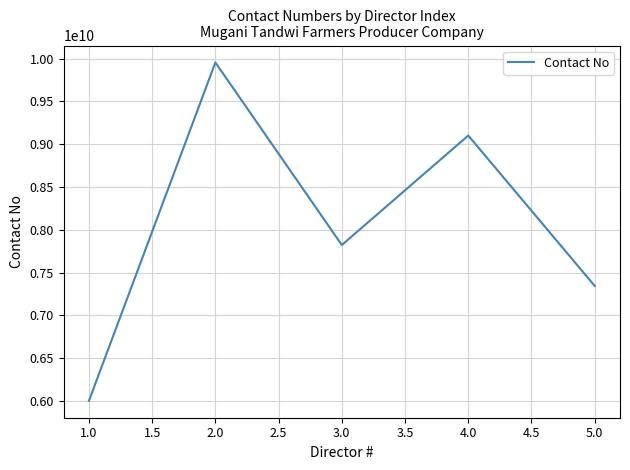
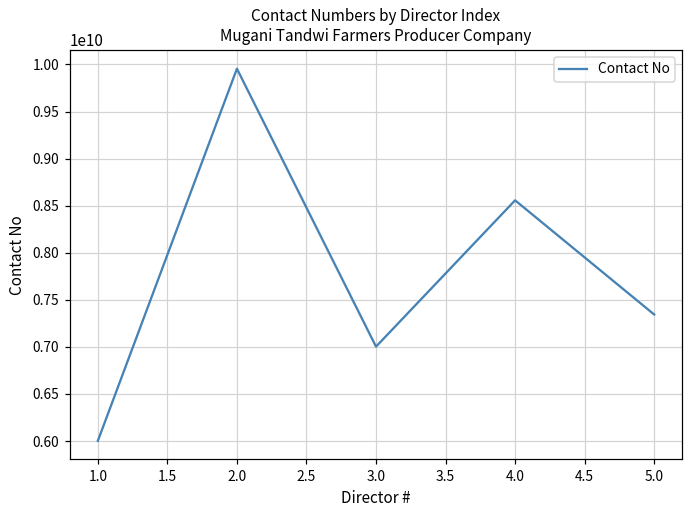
3.0: 7800000000 -> 7000000000
4.0: 9100000000 -> 8600000000
